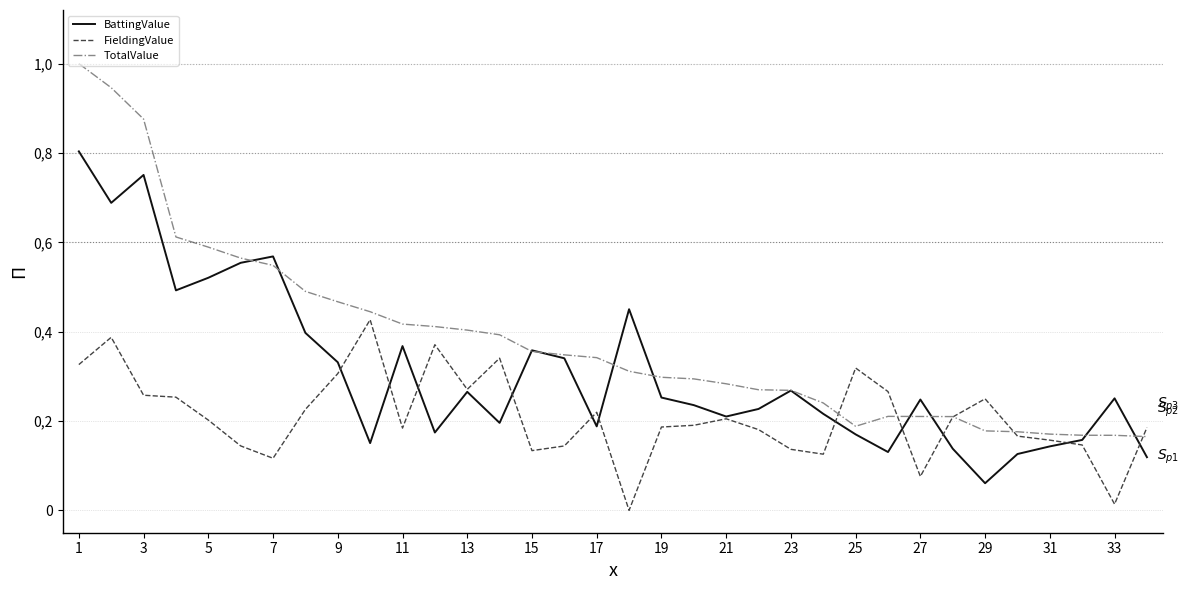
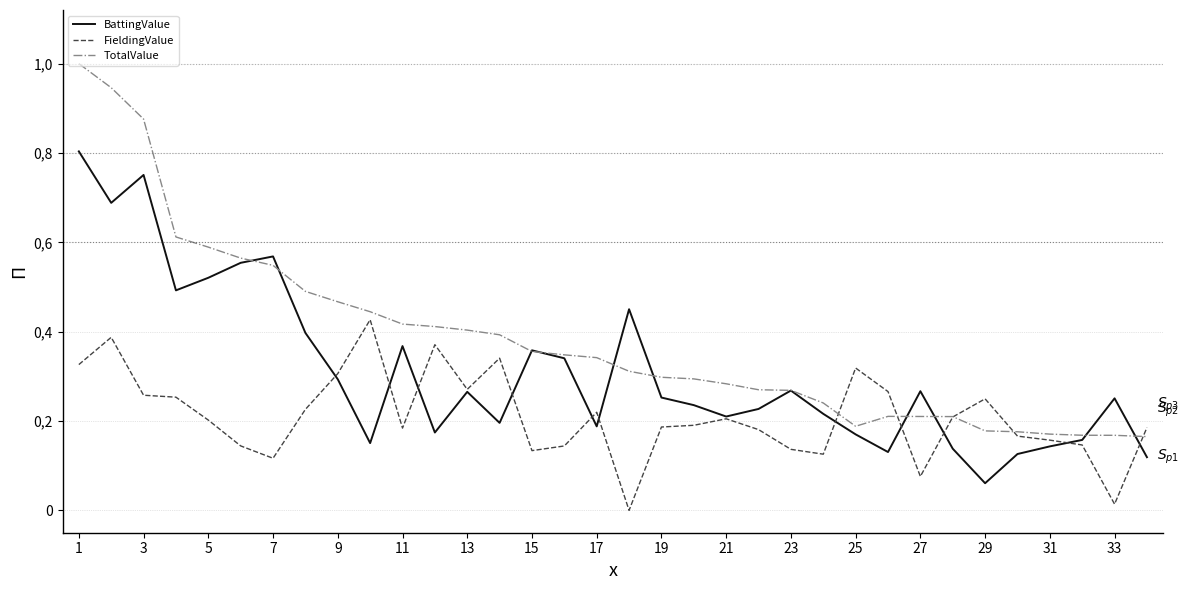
BattingValue, 9: 3.3 -> 2.9
BattingValue, 27: 2.5 -> 2.7
